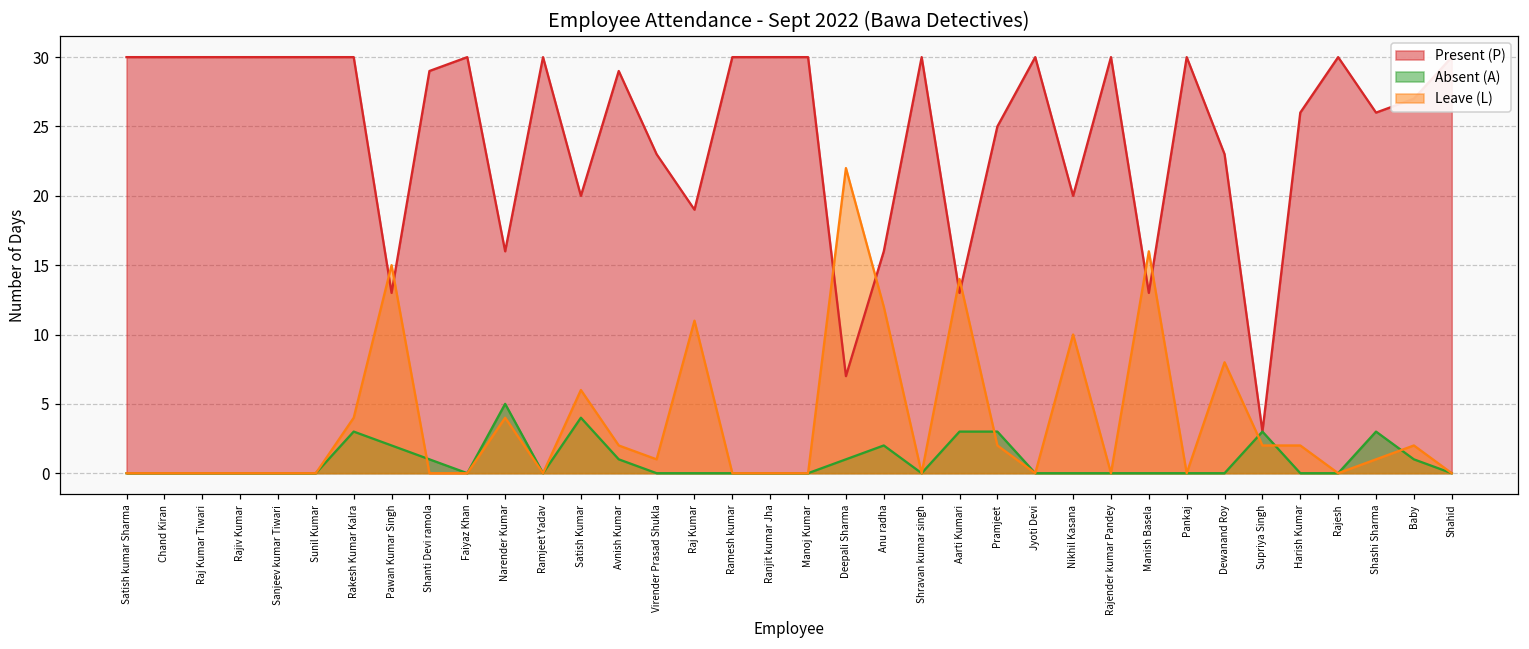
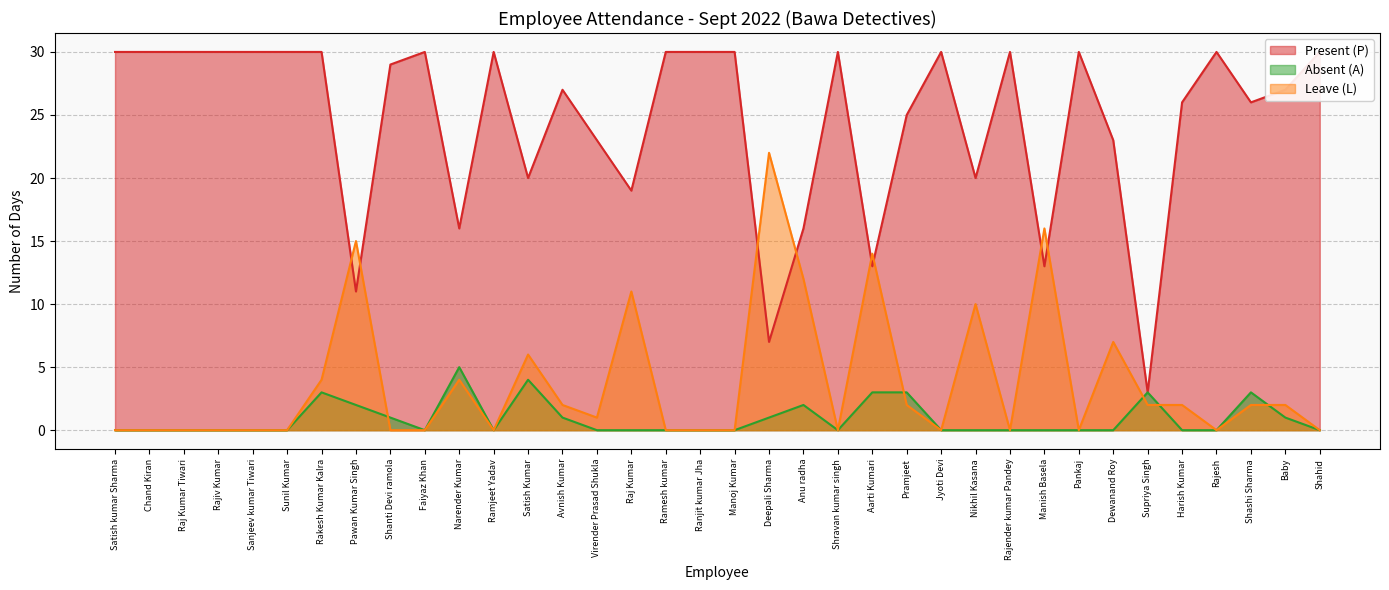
Present (P), Pawan Kumar Singh: 13 -> 11
Present (P), Avnish Kumar: 29 -> 27
Leave (L), Dewanand Roy: 8 -> 7
Leave (L), Shashi Sharma: 1 -> 2
